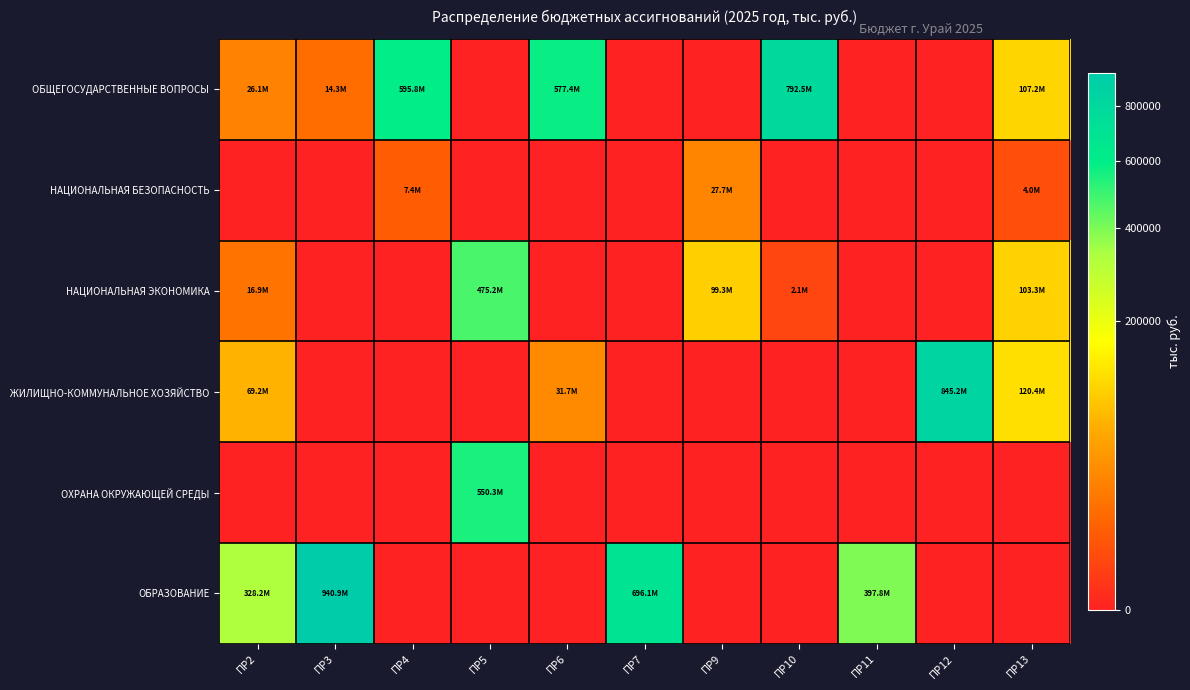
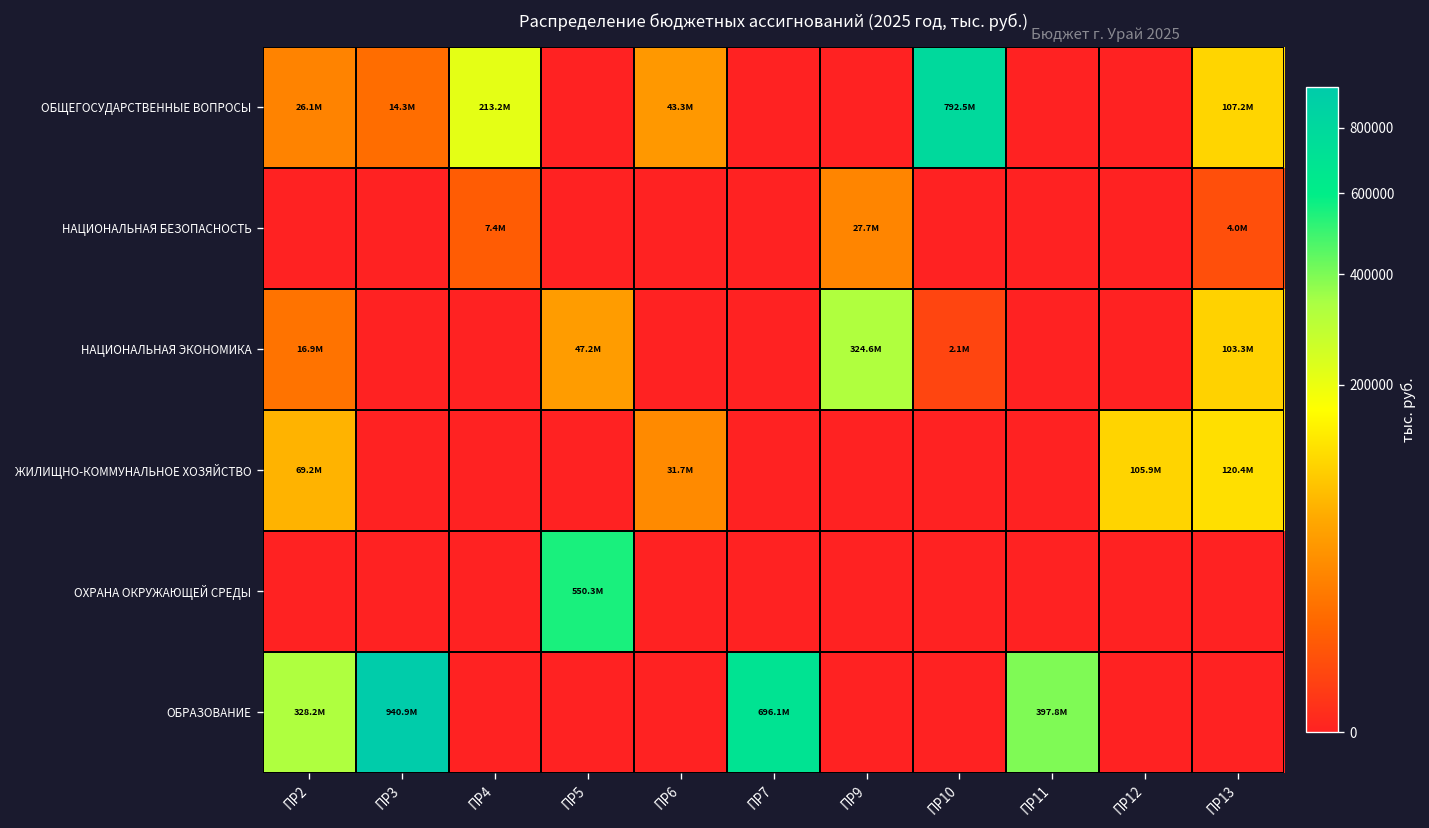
ОБЩЕГОСУДАРСТВЕННЫЕ ВОПРОСЫ, ПР4: 595.8M -> 213.2M
ОБЩЕГОСУДАРСТВЕННЫЕ ВОПРОСЫ, ПР6: 577.4M -> 43.3M
НАЦИОНАЛЬНАЯ ЭКОНОМИКА, ПР5: 475.2M -> 47.2M
НАЦИОНАЛЬНАЯ ЭКОНОМИКА, ПР9: 99.3M -> 324.6M
ЖИЛИЩНО-КОММУНАЛЬНОЕ ХОЗЯЙСТВО, ПР12: 845.2M -> 105.9M
